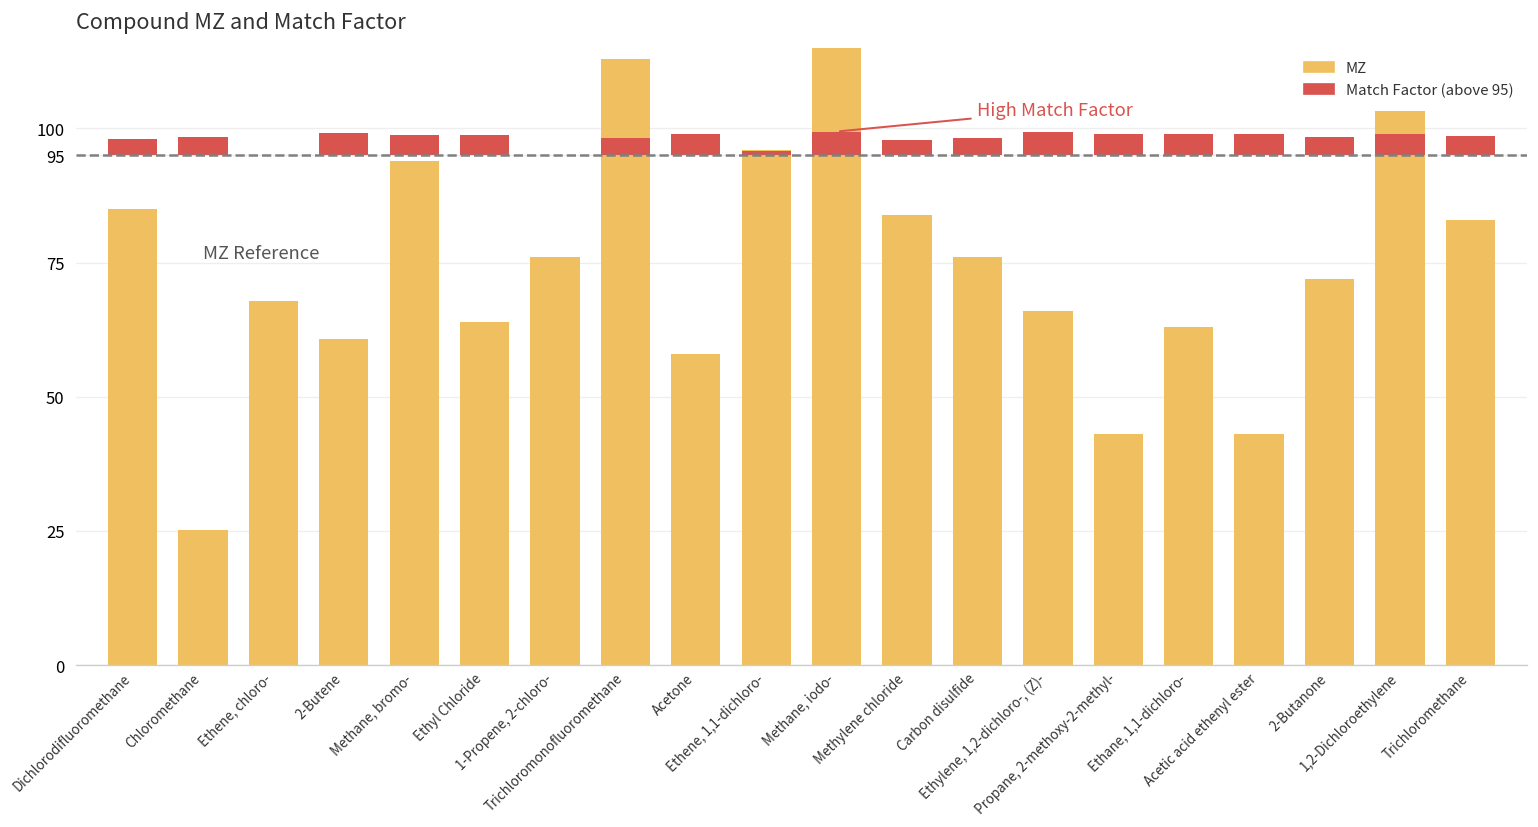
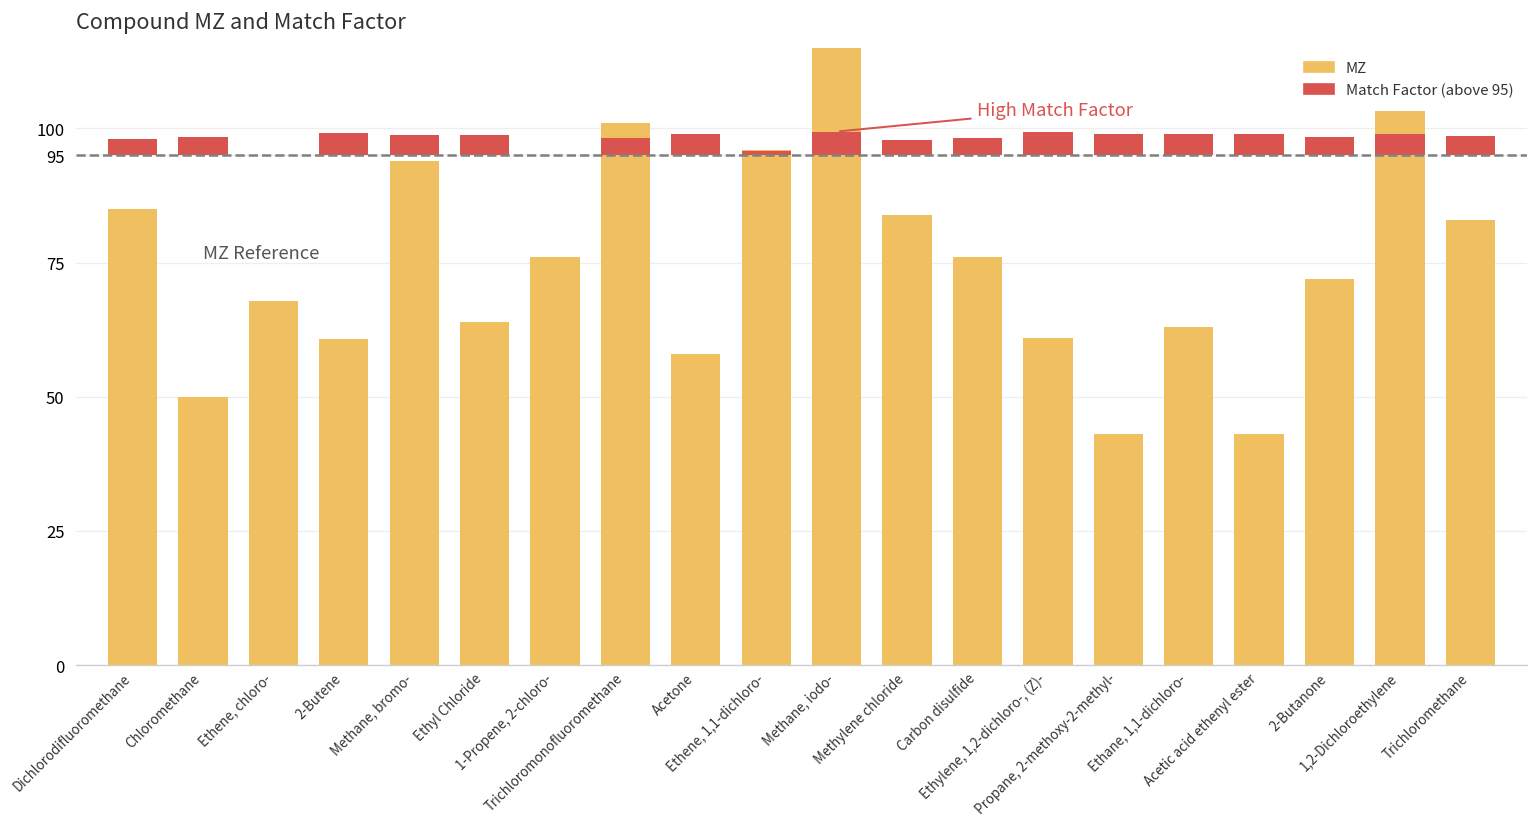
MZ, Chloromethane: 25 -> 50
MZ, Trichloromonofluoromethane: 113 -> 101
MZ, Ethylene, 1,2-dichloro-, (Z)-: 66 -> 61
